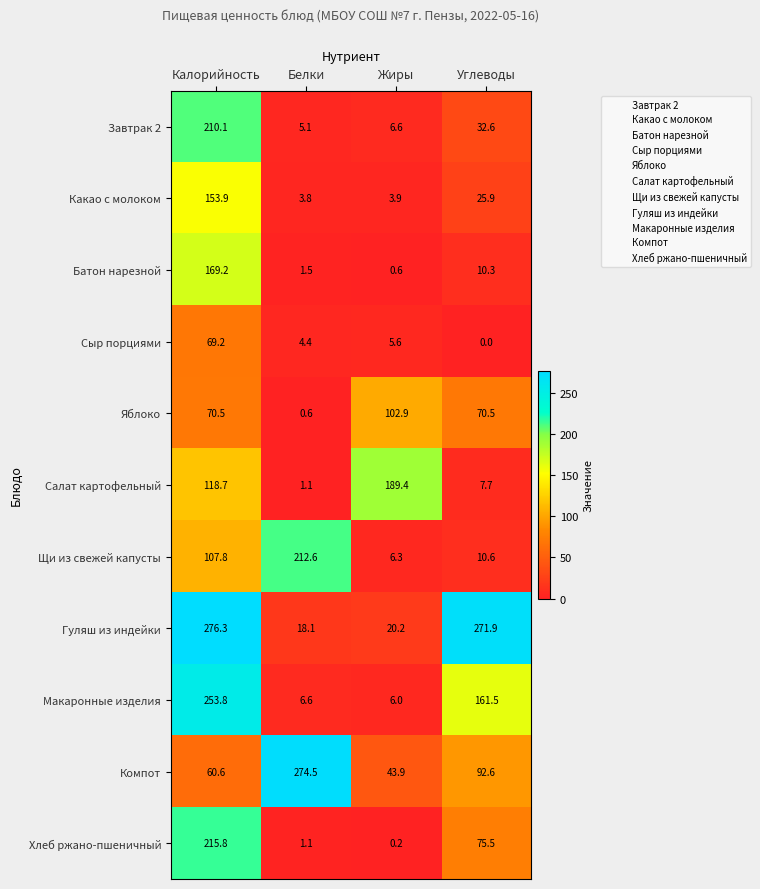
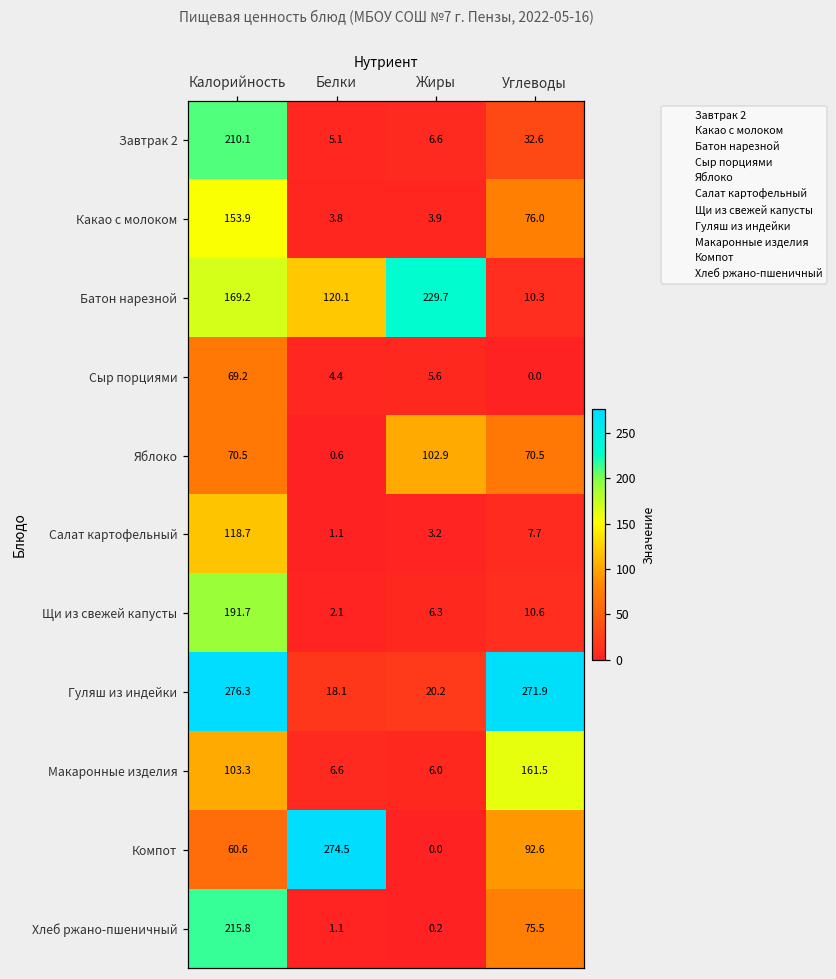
Какао с молоком, Углеводы: 25.9 -> 76.0
Батон нарезной, Белки: 1.5 -> 120.1
Батон нарезной, Жиры: 0.6 -> 229.7
Салат картофельный, Жиры: 189.4 -> 3.2
Щи из свежей капусты, Калорийность: 107.8 -> 191.7
Щи из свежей капусты, Белки: 212.6 -> 2.1
Макаронные изделия, Калорийность: 253.8 -> 103.3
Компот, Жиры: 43.9 -> 0.0
